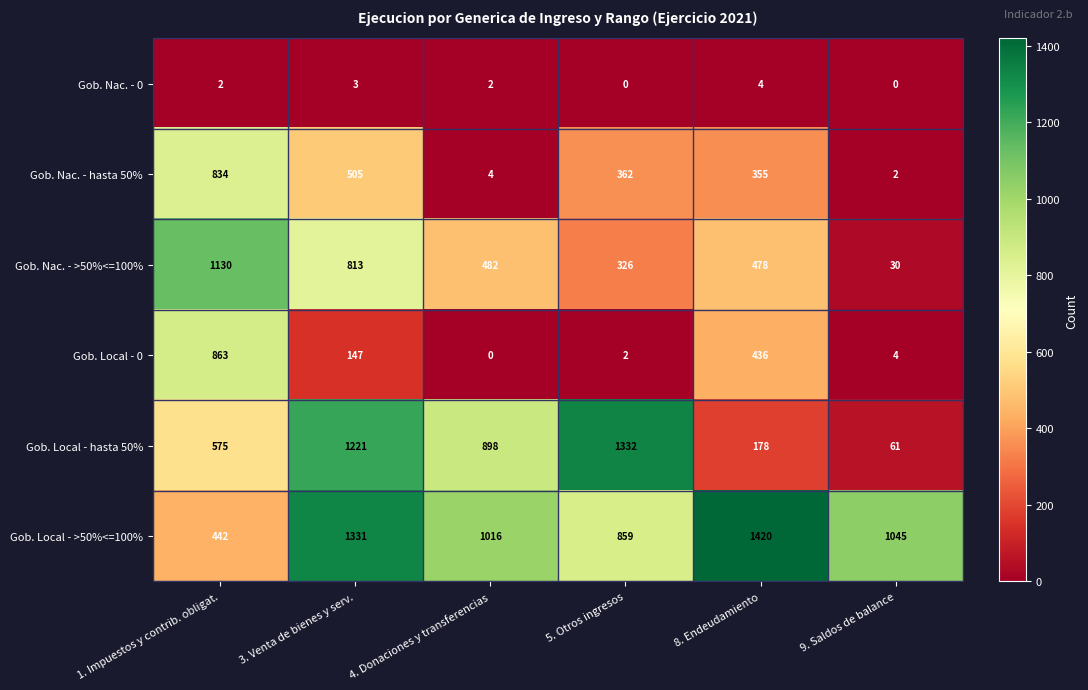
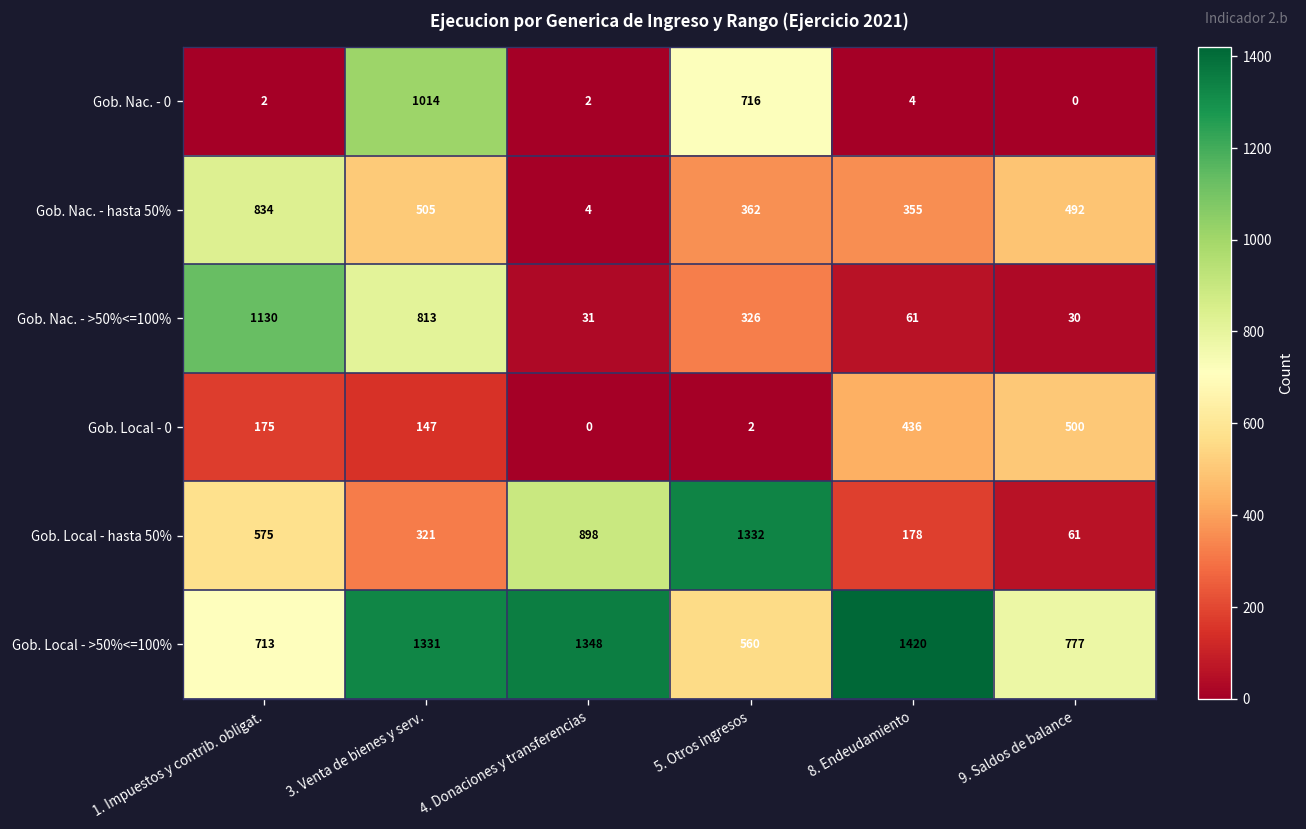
Gob. Nac. - 0, 3. Venta de bienes y serv.: 3 -> 1014
Gob. Nac. - 0, 5. Otros ingresos: 0 -> 716
Gob. Nac. - hasta 50%, 9. Saldos de balance: 2 -> 492
Gob. Nac. - >50%<=100%, 4. Donaciones y transferencias: 482 -> 31
Gob. Nac. - >50%<=100%, 8. Endeudamiento: 478 -> 61
Gob. Local - 0, 1. Impuestos y contrib. obligat.: 863 -> 175
Gob. Local - 0, 9. Saldos de balance: 4 -> 500
Gob. Local - hasta 50%, 3. Venta de bienes y serv.: 1221 -> 321
Gob. Local - >50%<=100%, 1. Impuestos y contrib. obligat.: 442 -> 713
Gob. Local - >50%<=100%, 4. Donaciones y transferencias: 1016 -> 1348
Gob. Local - >50%<=100%, 5. Otros ingresos: 859 -> 560
Gob. Local - >50%<=100%, 9. Saldos de balance: 1045 -> 777
